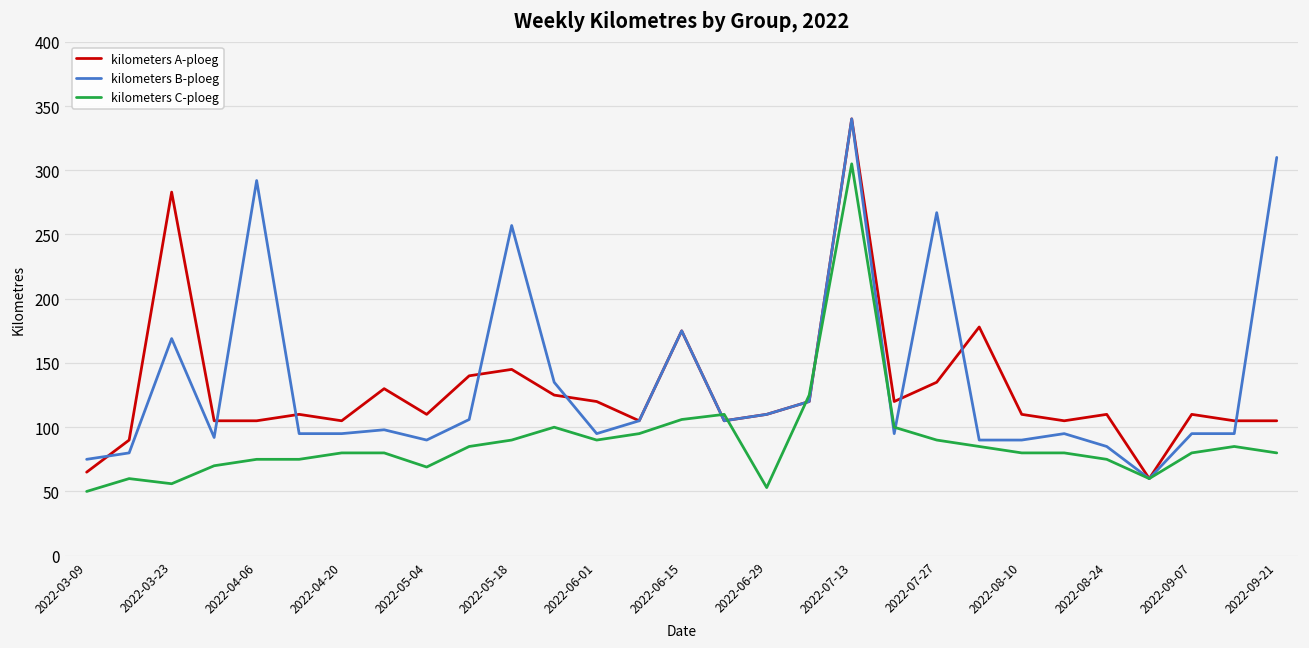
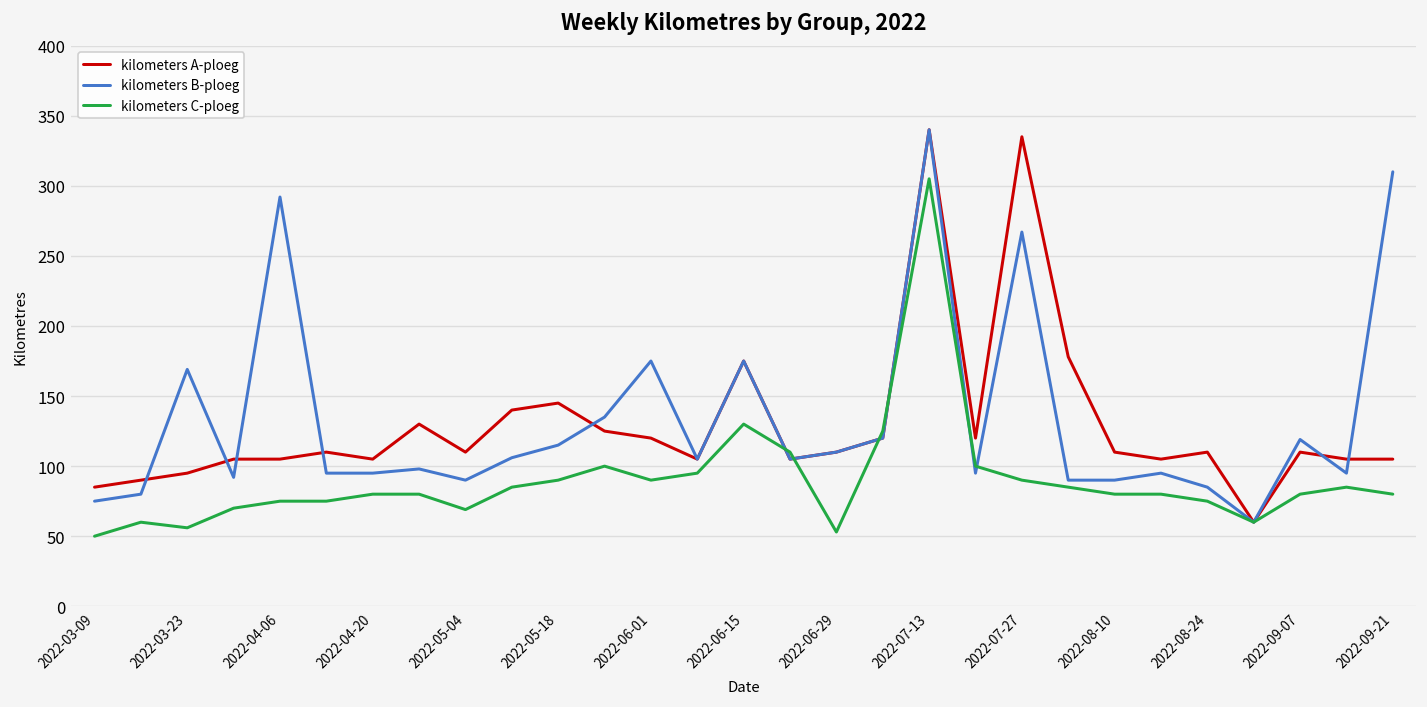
kilometers A-ploeg, 2022-03-09: 65 -> 85
kilometers A-ploeg, 2022-03-23: 283 -> 95
kilometers B-ploeg, 2022-05-18: 257 -> 115
kilometers B-ploeg, 2022-06-01: 95 -> 175
kilometers C-ploeg, 2022-06-15: 106 -> 130
kilometers A-ploeg, 2022-07-27: 135 -> 335
kilometers B-ploeg, 2022-09-07: 95 -> 119
